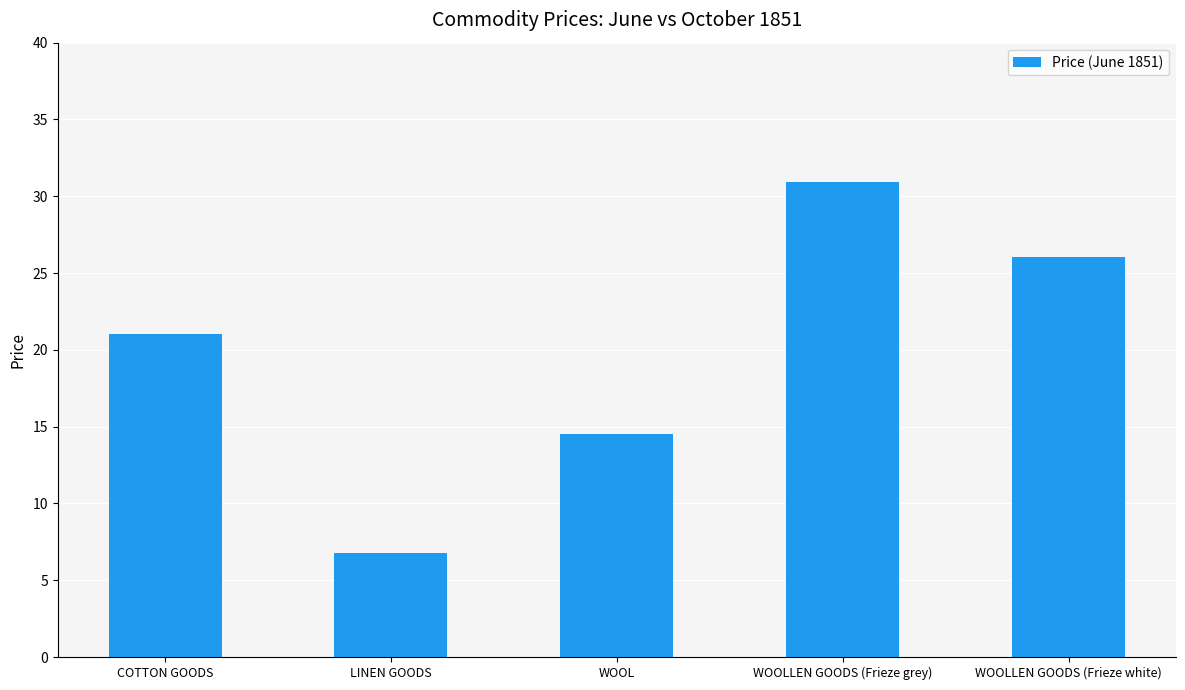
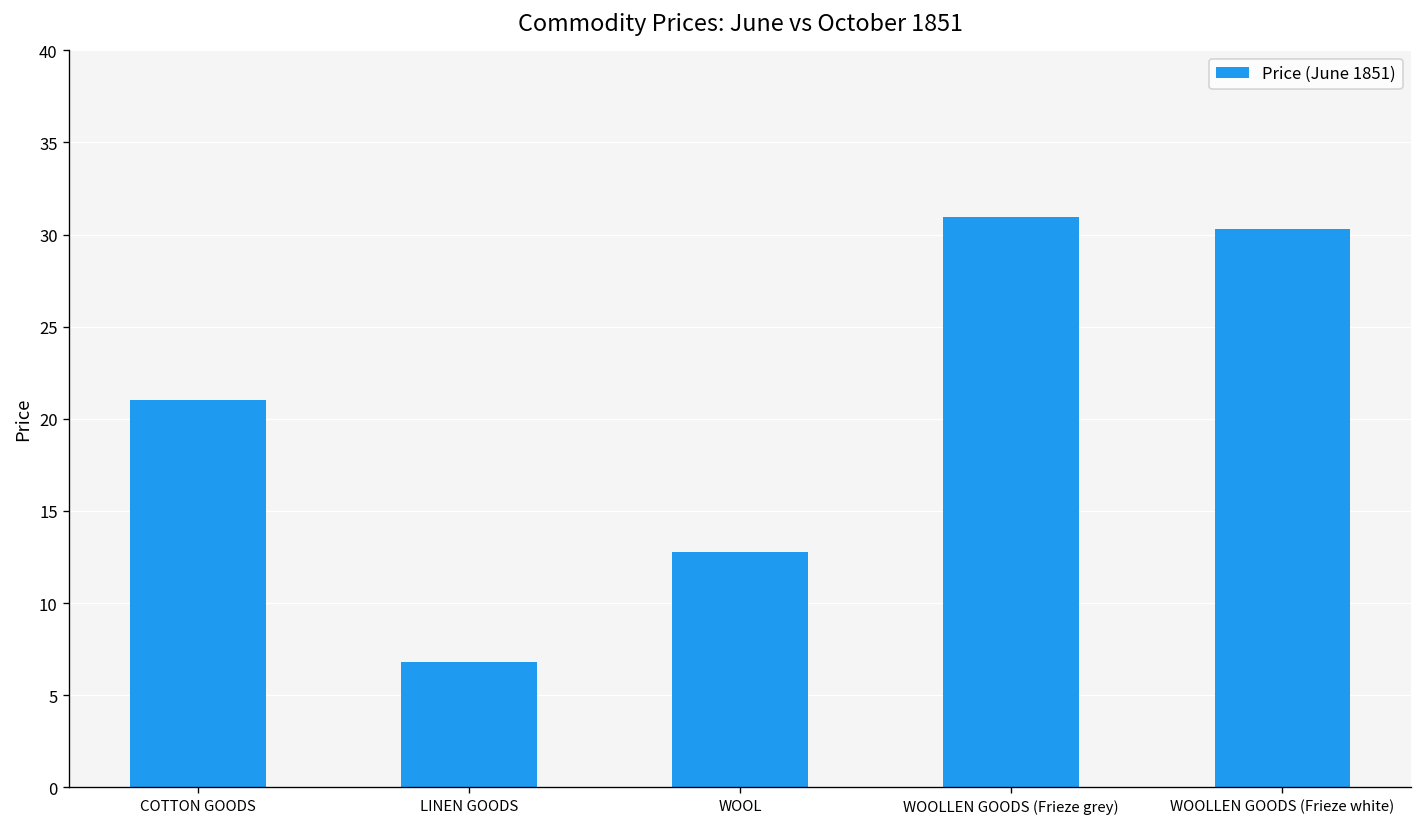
WOOL: 14.5 -> 12.8
WOOLLEN GOODS (Frieze white): 26.0 -> 30.3
